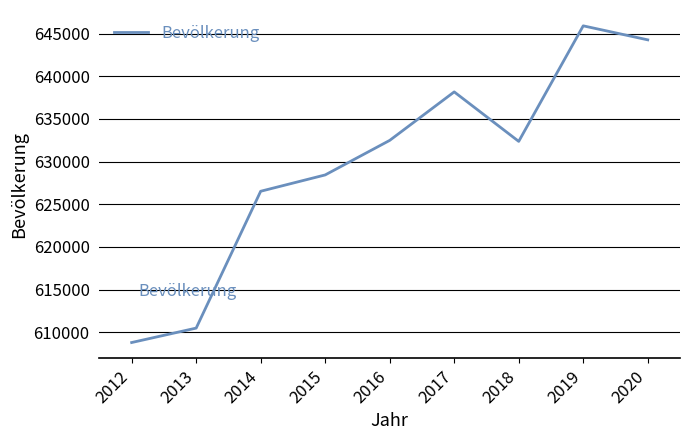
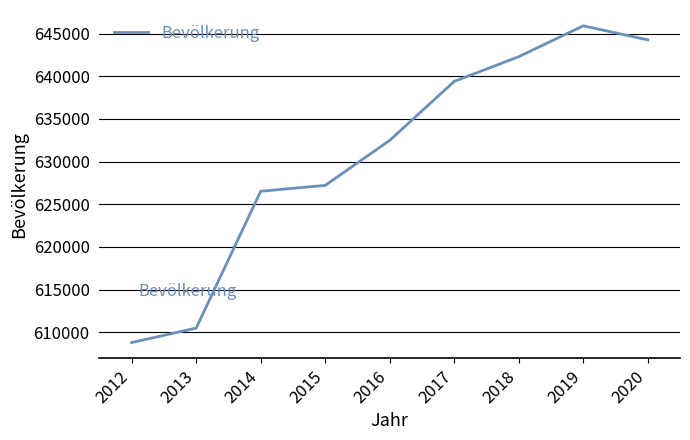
2015: 628000 -> 627000
2017: 638000 -> 639000
2018: 632000 -> 642000
